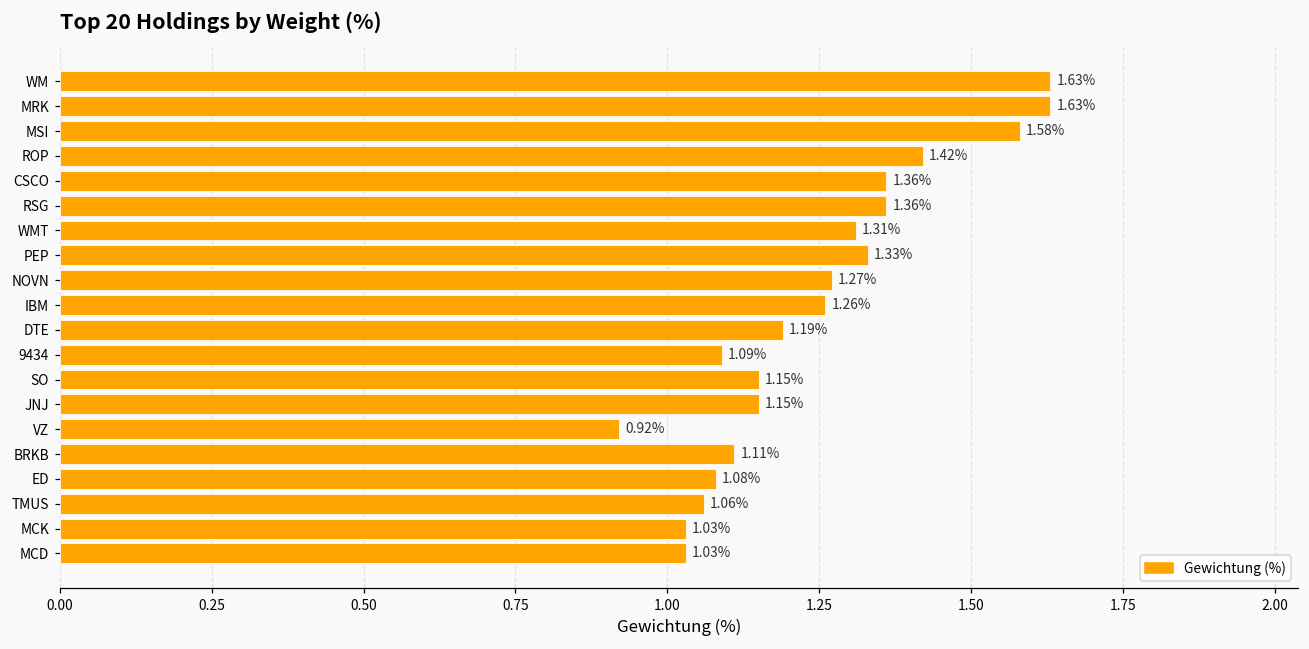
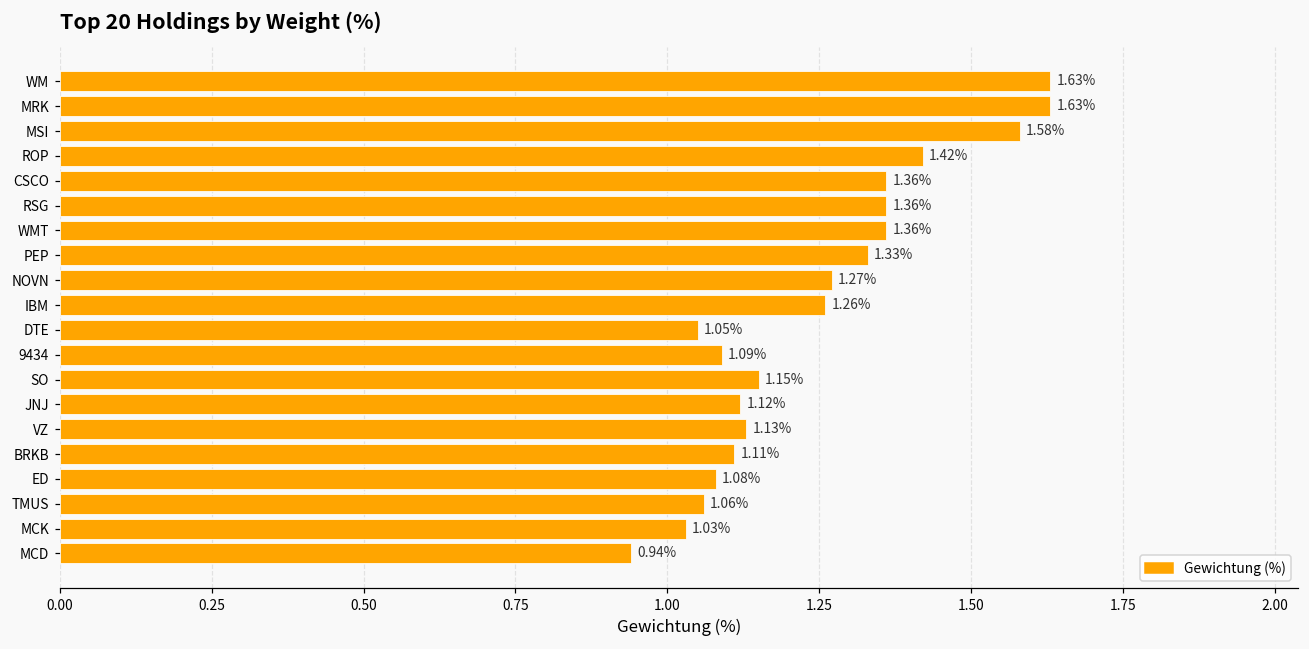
WMT: 1.31% -> 1.36%
DTE: 1.19% -> 1.05%
JNJ: 1.15% -> 1.12%
VZ: 0.92% -> 1.13%
MCD: 1.03% -> 0.94%
